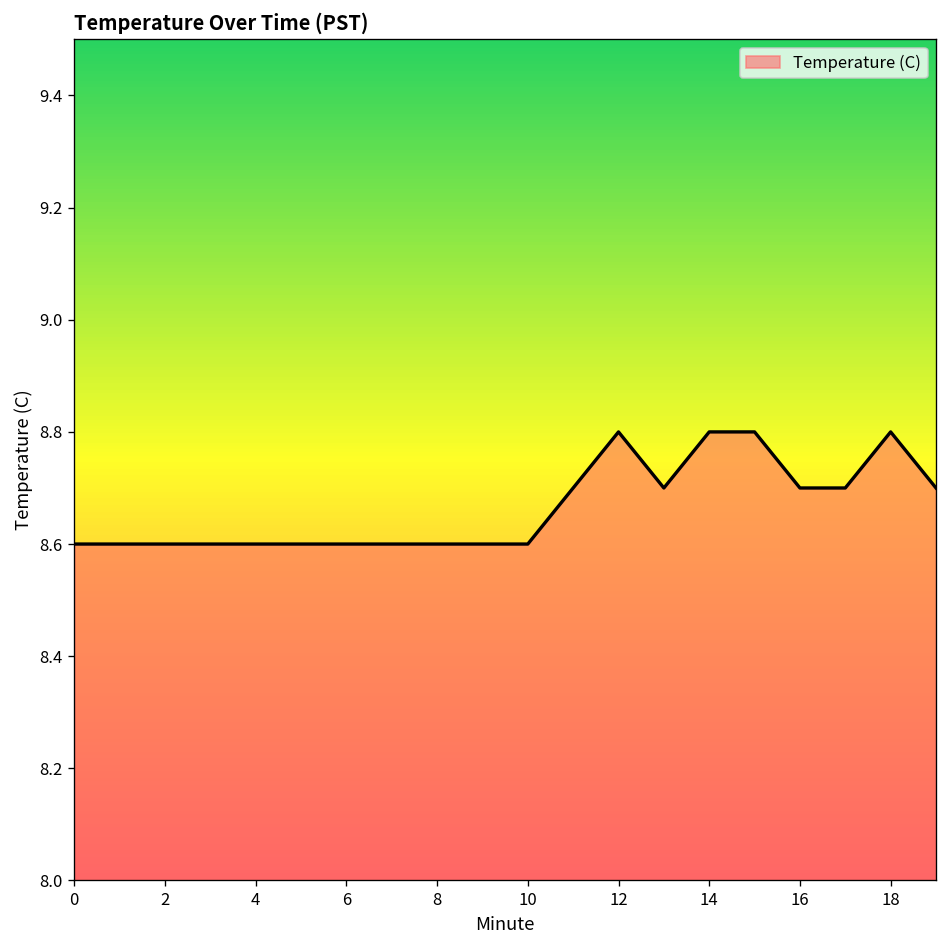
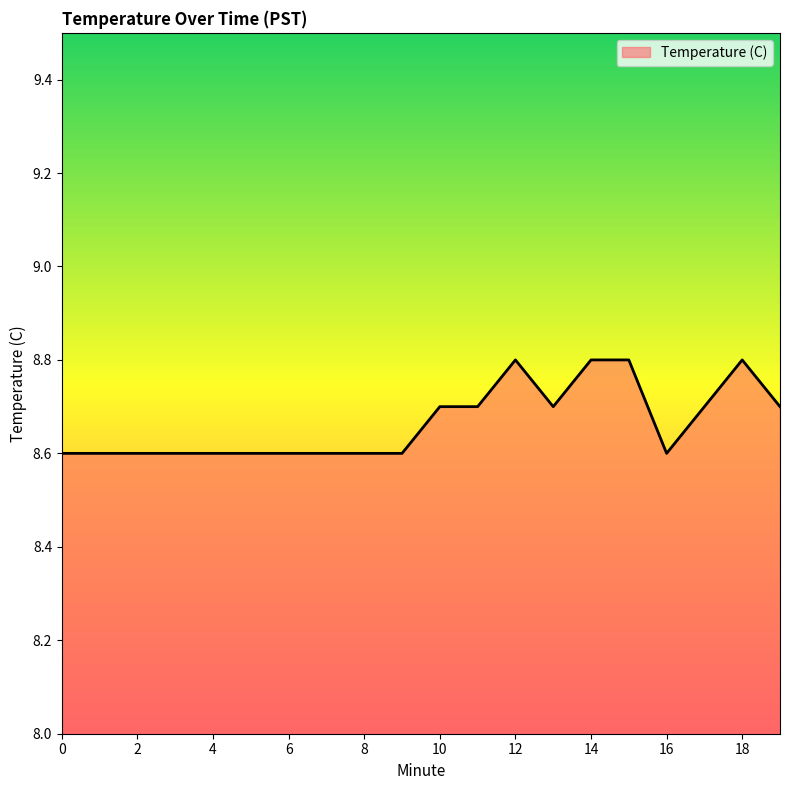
10: 8.6 -> 8.7
16: 8.7 -> 8.6
